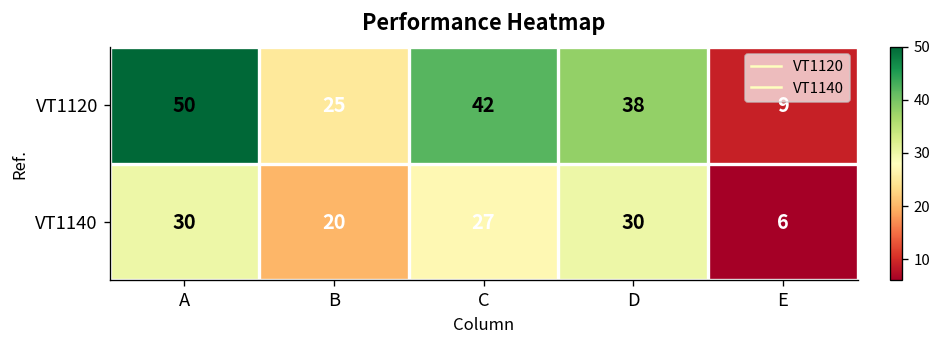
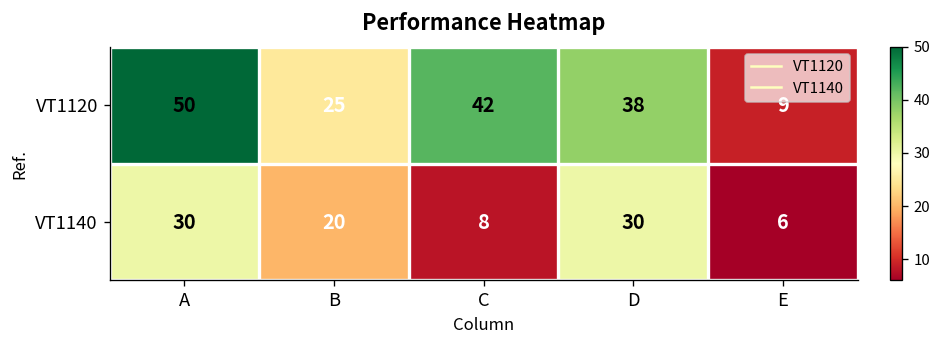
VT1140, C: 27 -> 8
